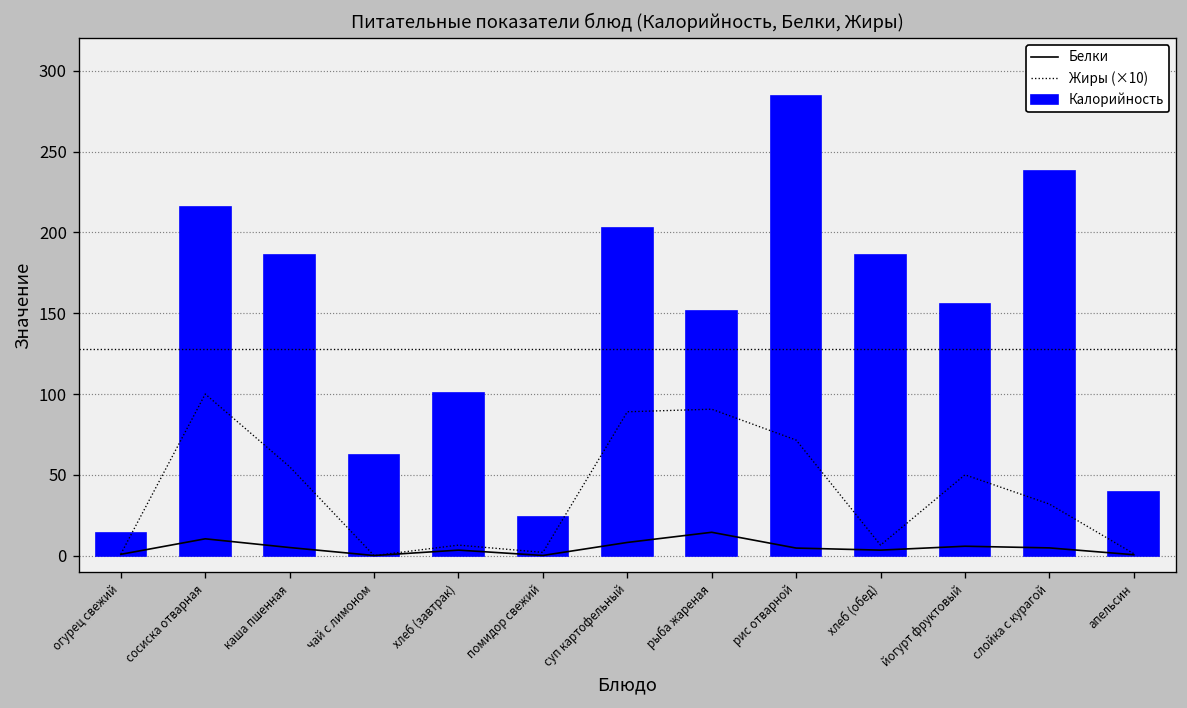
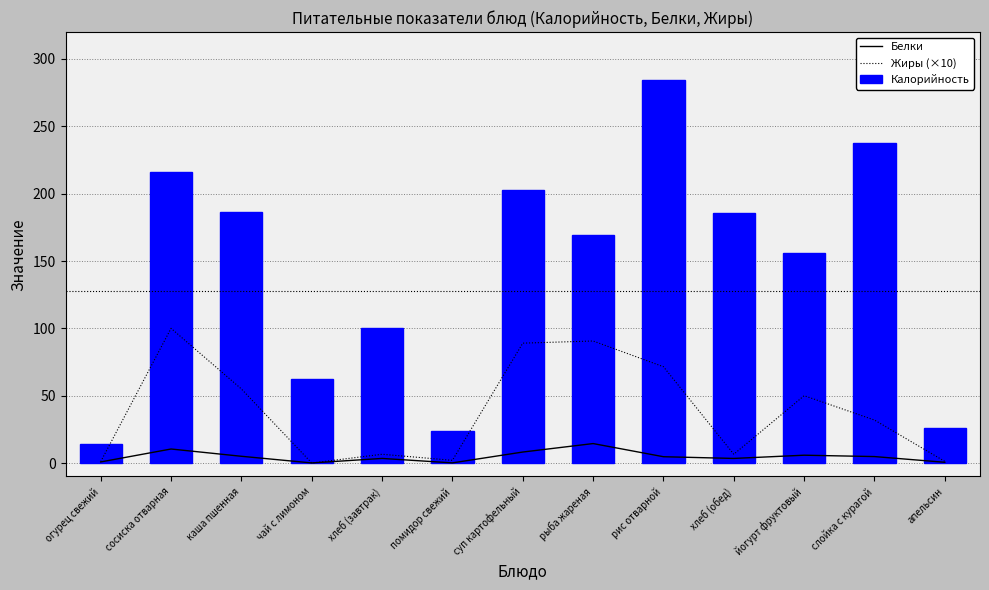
Калорийность, рыба жареная: 152 -> 169
Калорийность, апельсин: 39 -> 26
